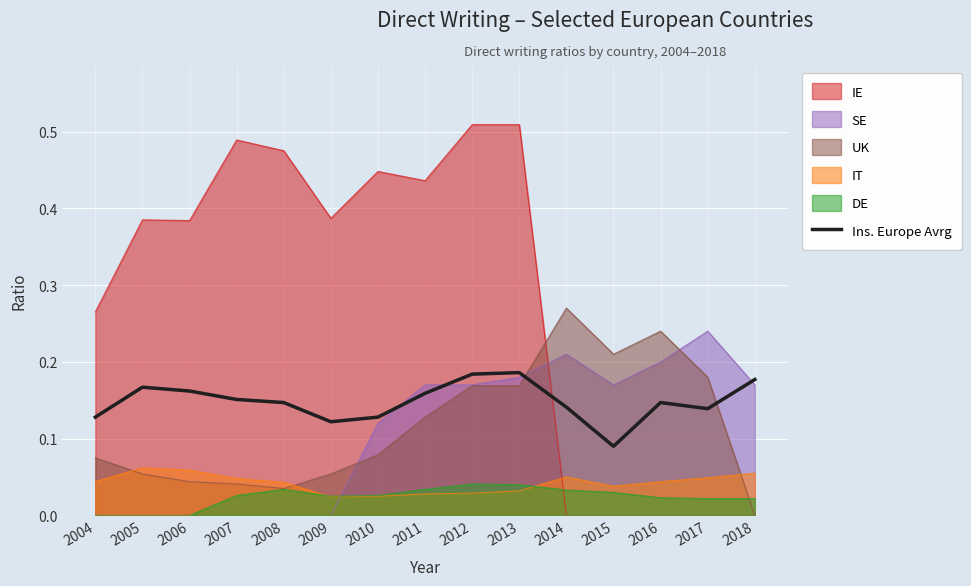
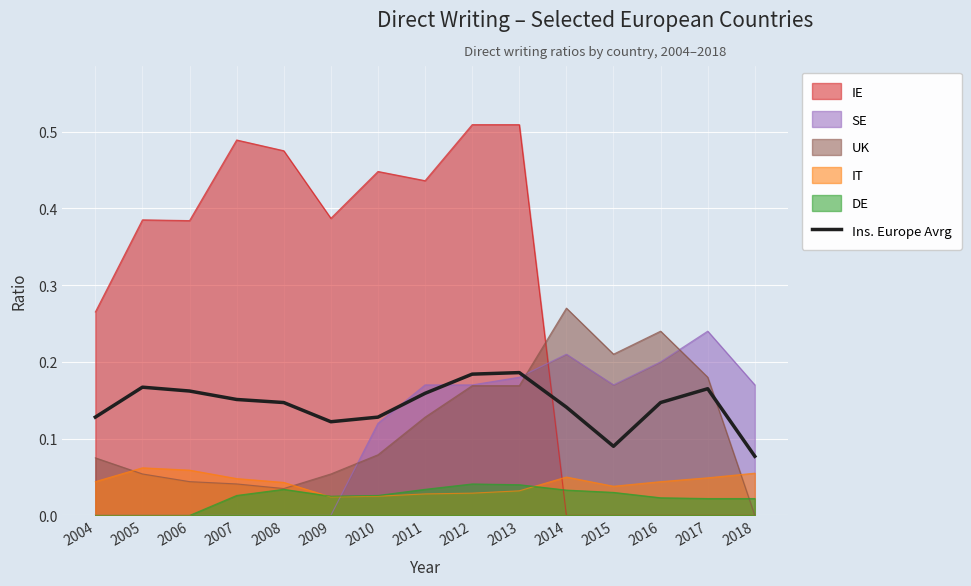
Ins. Europe Avrg, 2017: 0.14 -> 0.17
Ins. Europe Avrg, 2018: 0.18 -> 0.08
